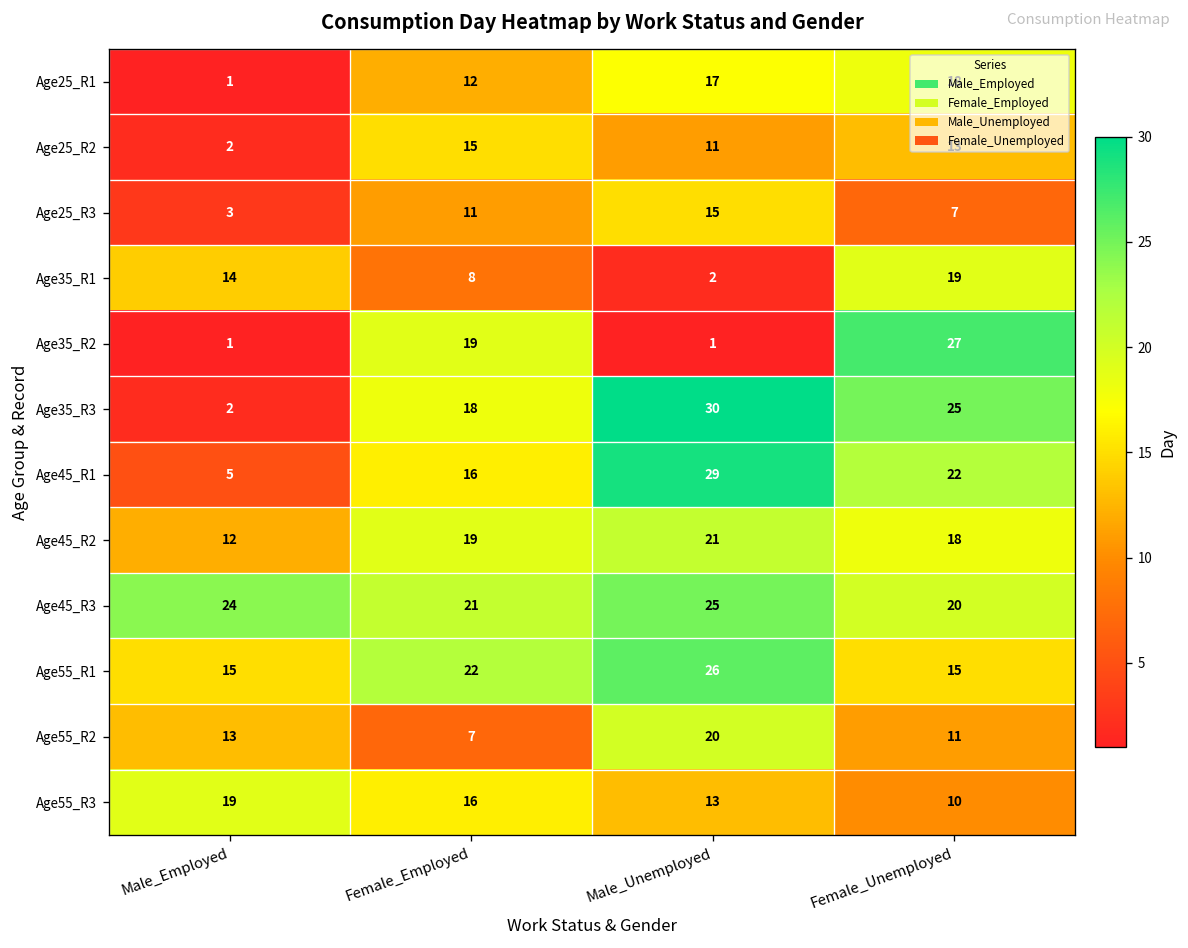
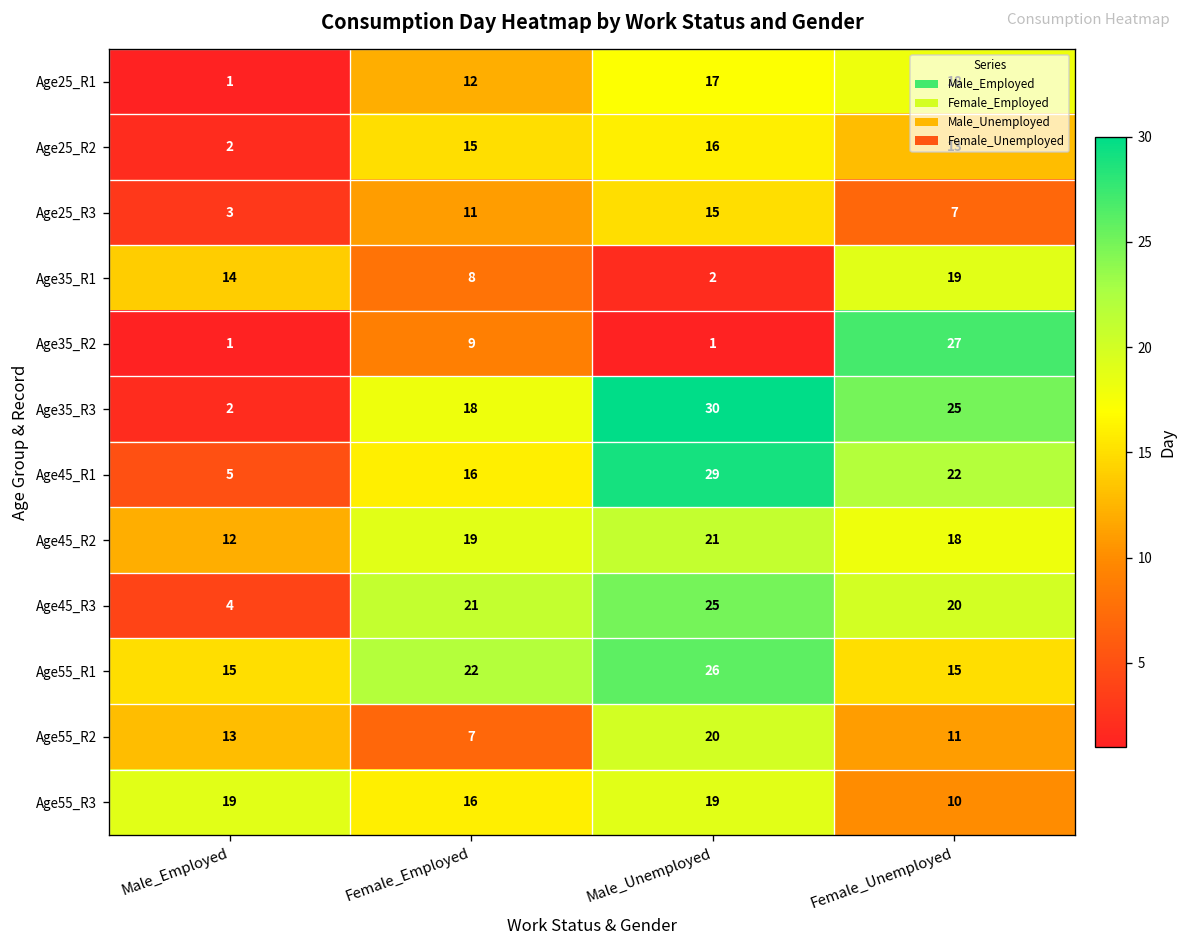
Age25_R2, Male_Unemployed: 11 -> 16
Age35_R2, Female_Employed: 19 -> 9
Age45_R3, Male_Employed: 24 -> 4
Age55_R3, Male_Unemployed: 13 -> 19
